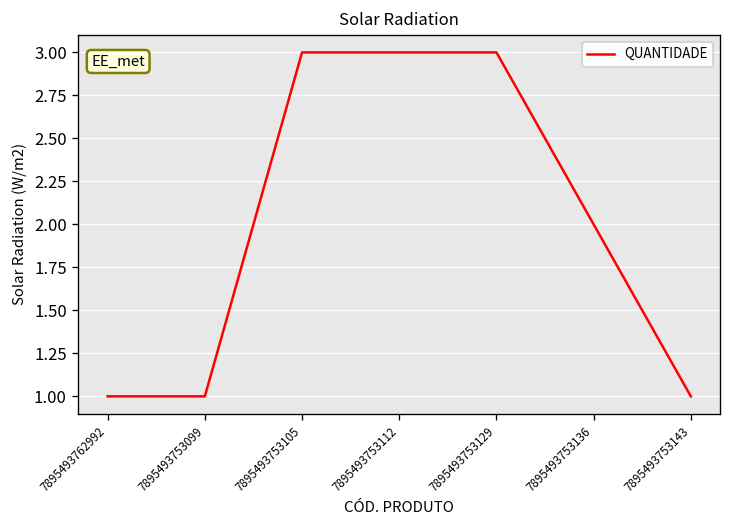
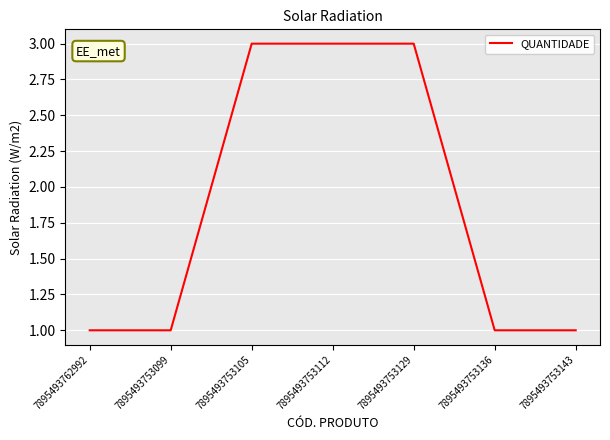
7895493753136: 2 -> 1
